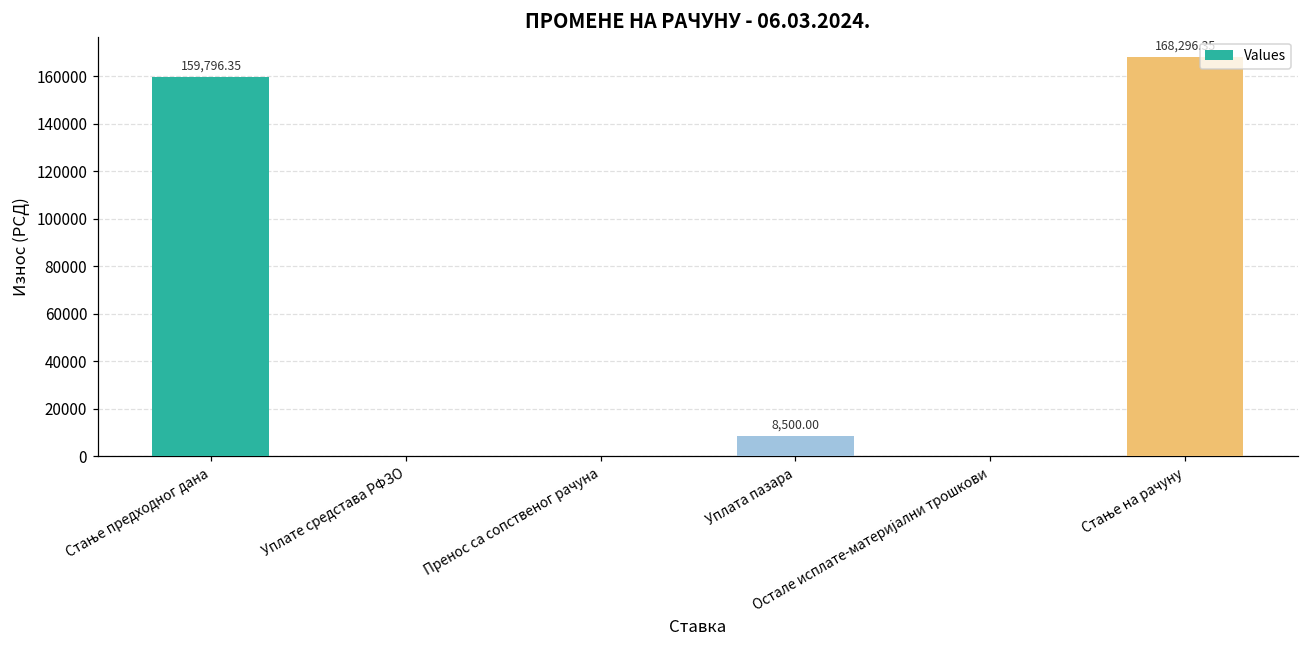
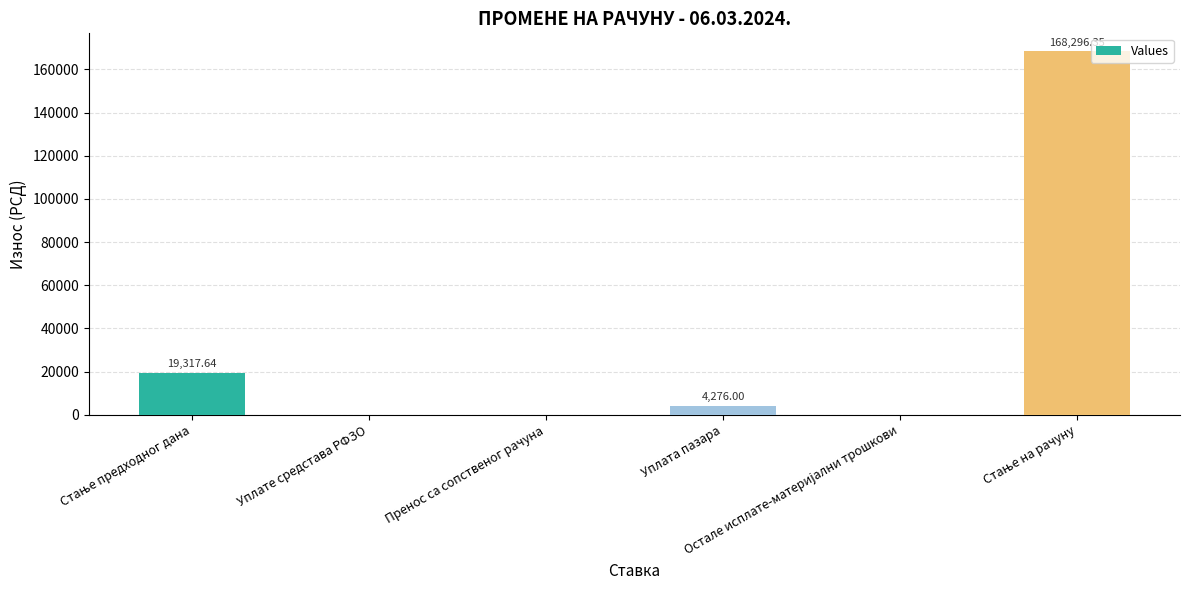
Стање предходног дана: 159,796.35 -> 19,317.64
Уплата пазара: 8,500.00 -> 4,276.00
